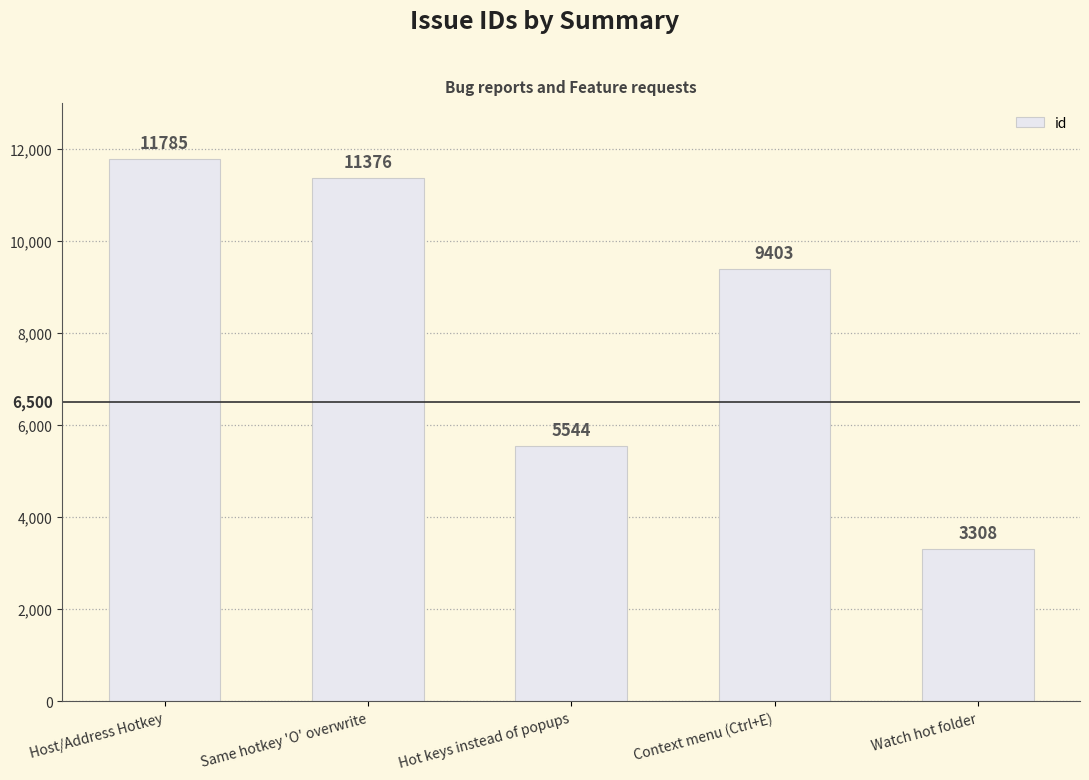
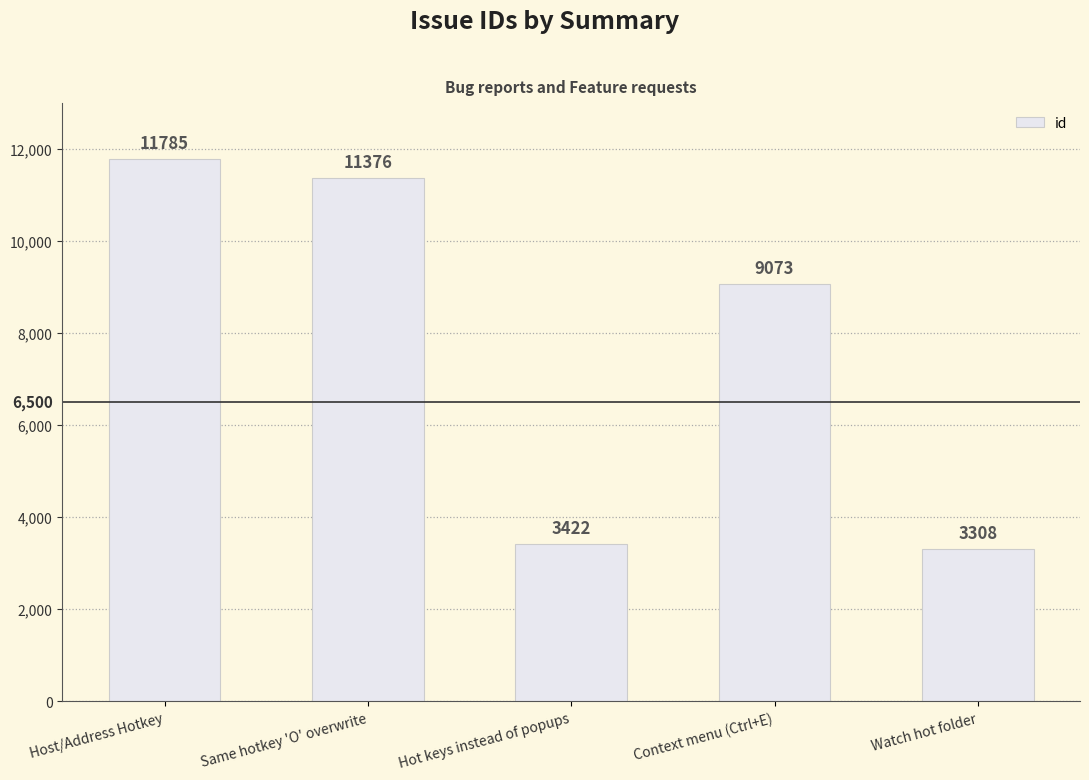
Hot keys instead of popups: 5544 -> 3422
Context menu (Ctrl+E): 9403 -> 9073
